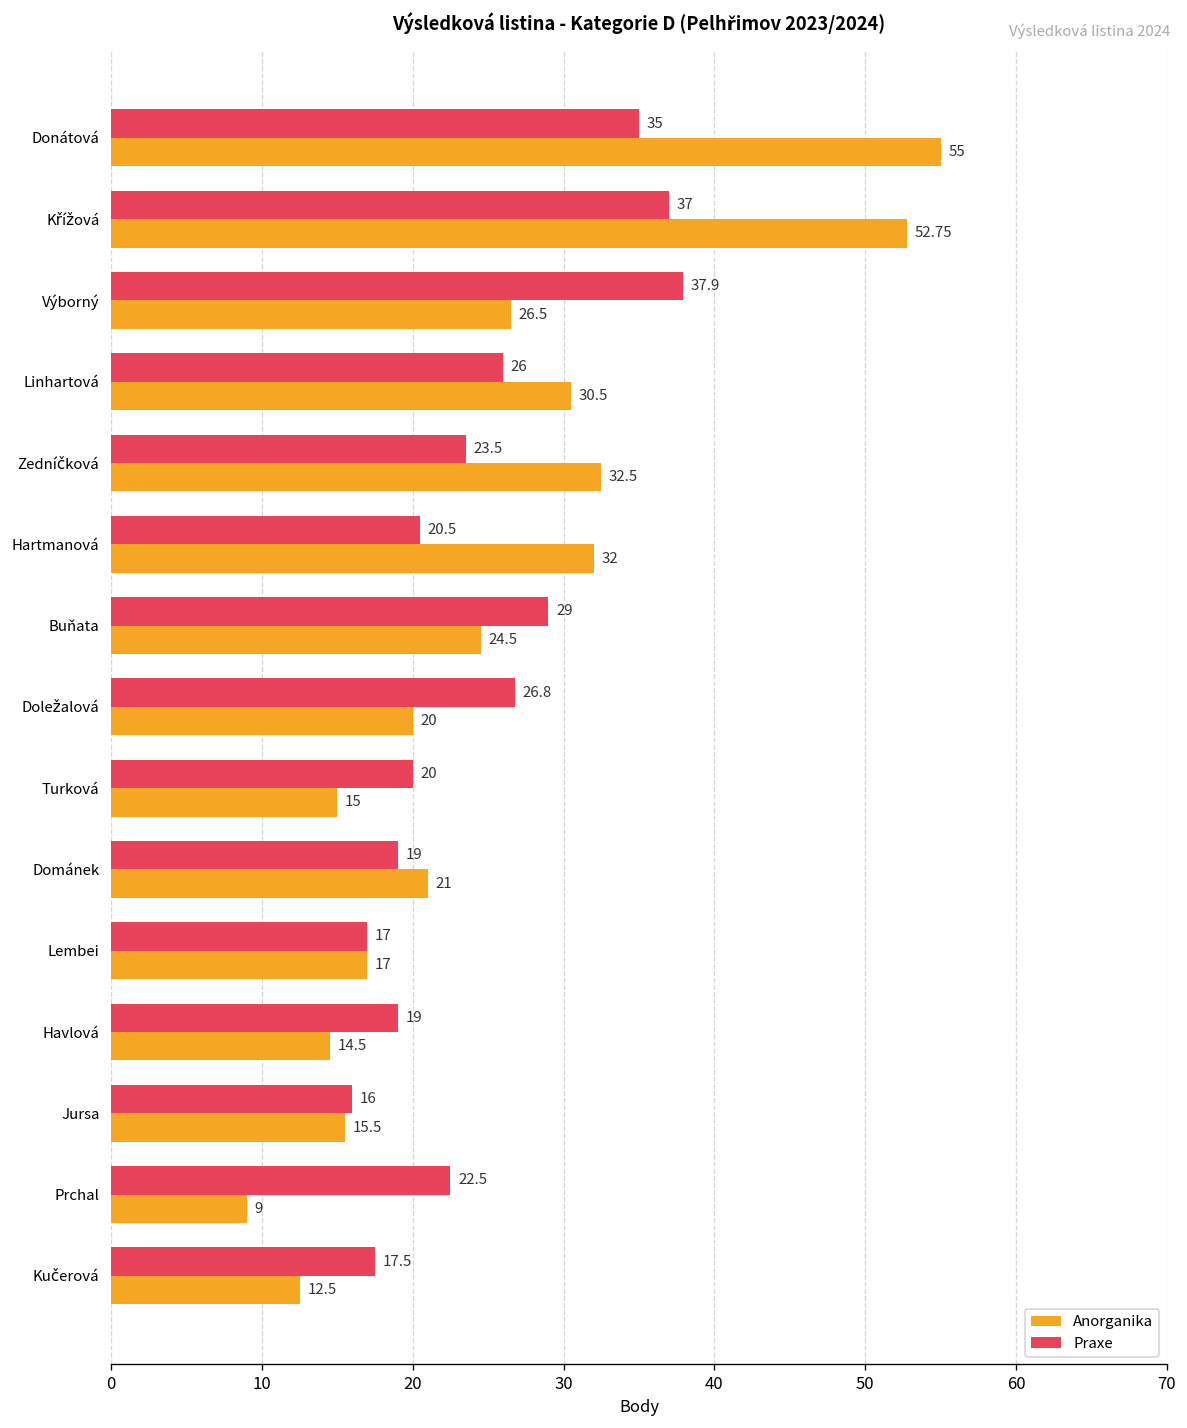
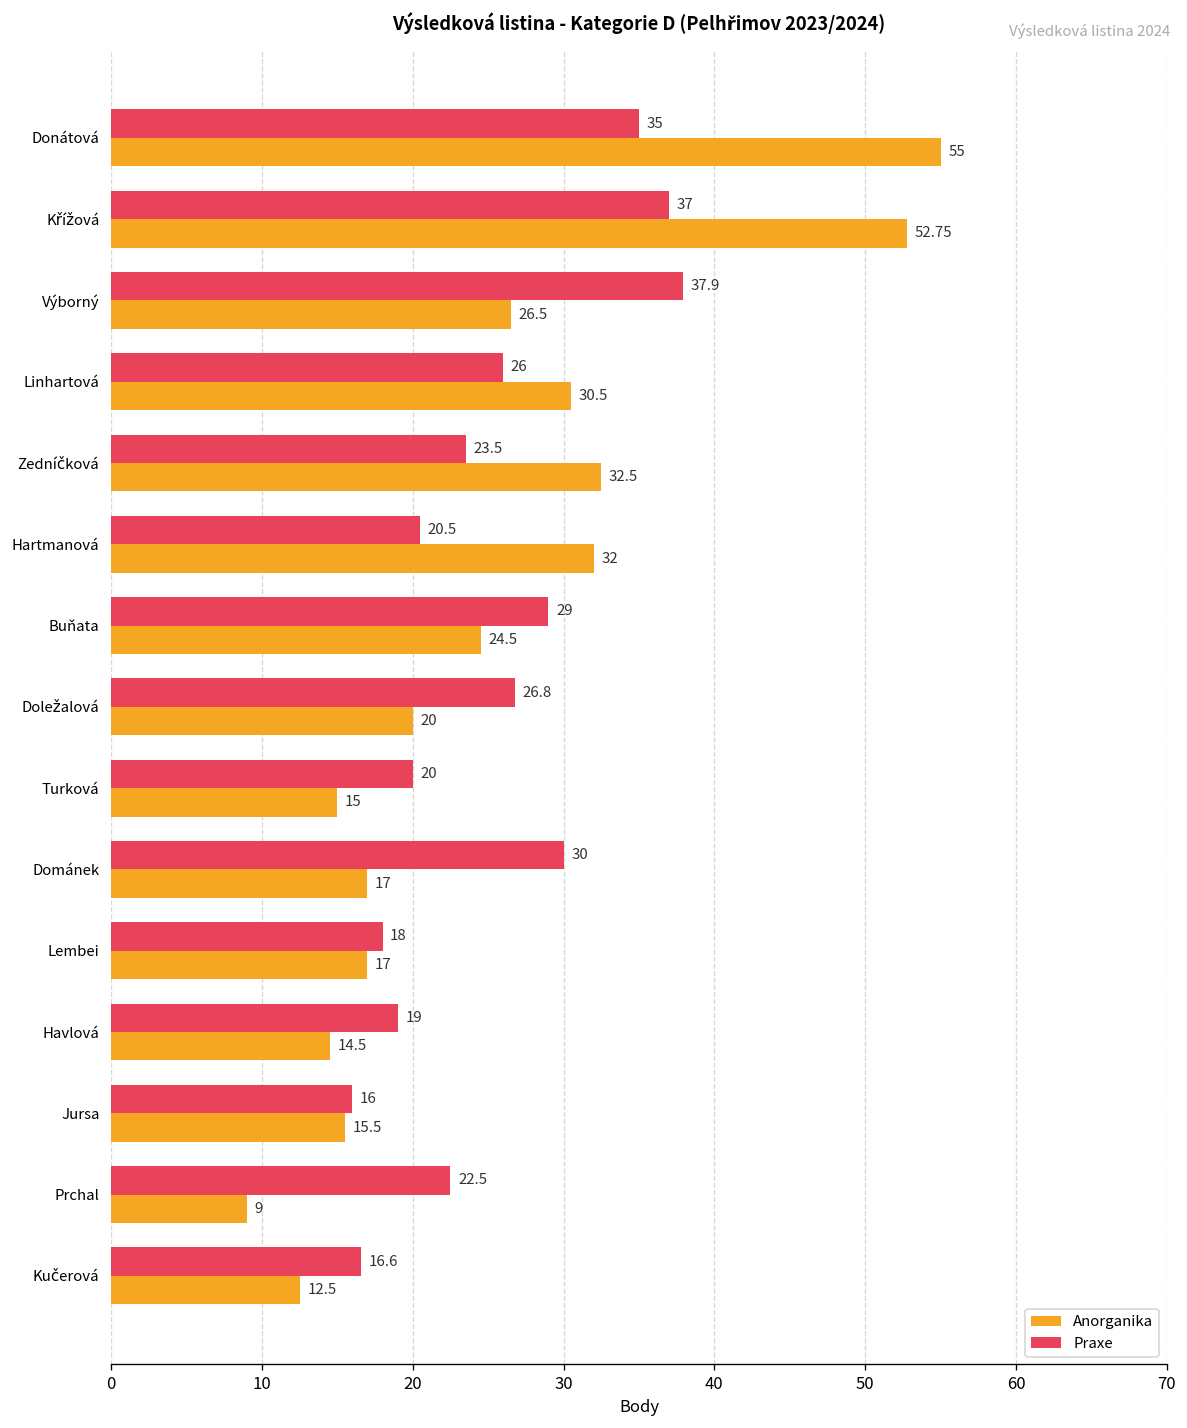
Praxe, Dománek: 19 -> 30
Anorganika, Dománek: 21 -> 17
Praxe, Lembei: 17 -> 18
Praxe, Kučerová: 17.5 -> 16.6
